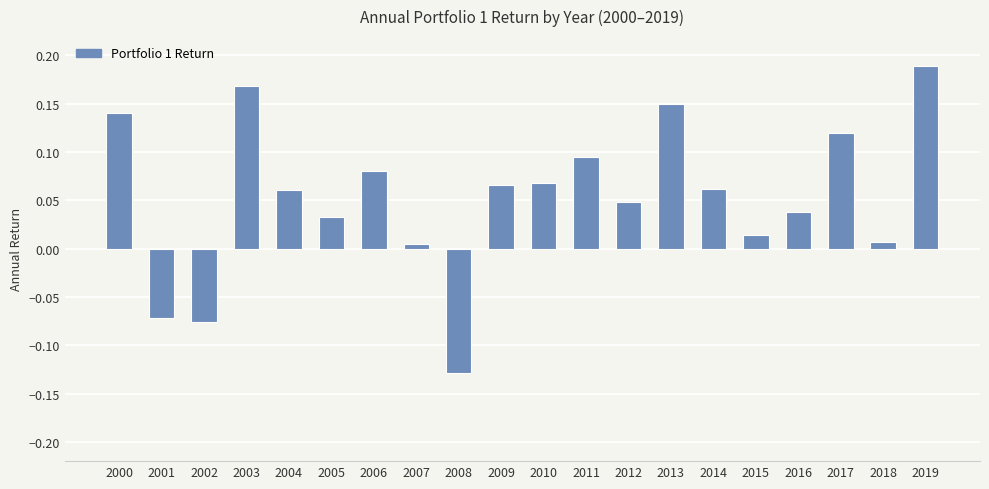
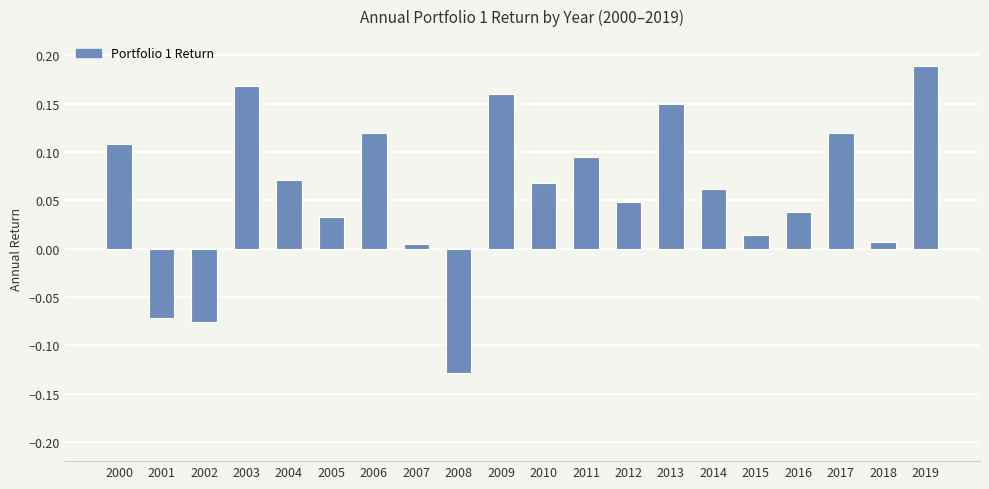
2000: 0.14 -> 0.11
2004: 0.06 -> 0.07
2006: 0.08 -> 0.12
2009: 0.07 -> 0.16
